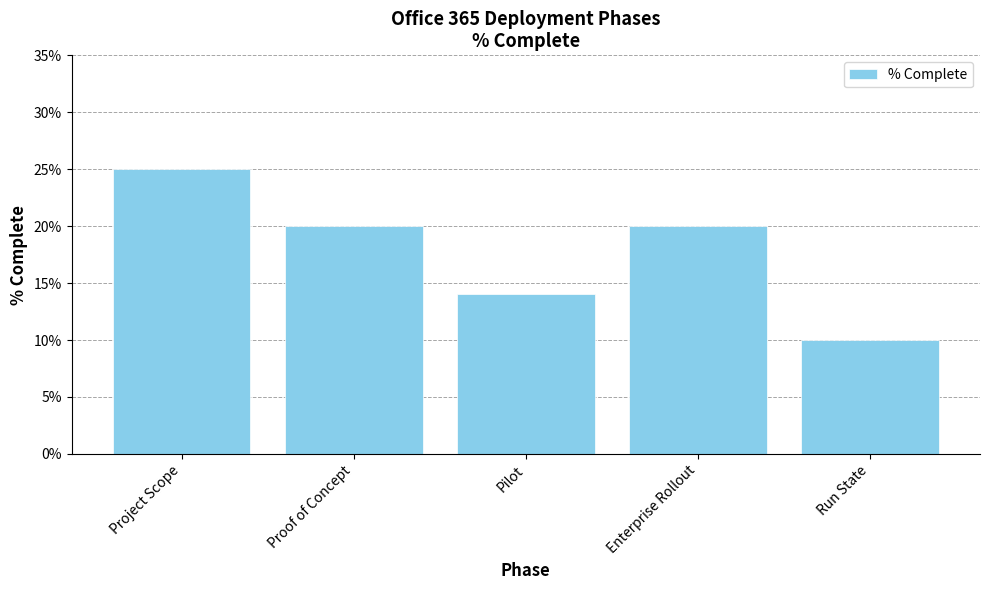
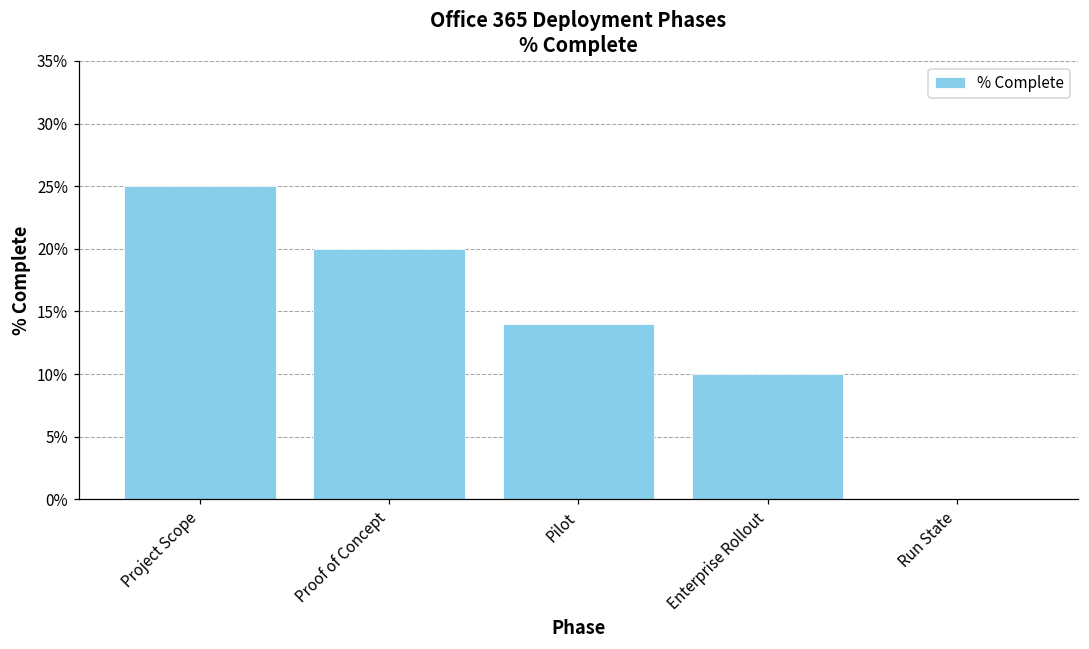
Enterprise Rollout: 20.0% -> 10.0%
Run State: 10.0% -> 0.0%
